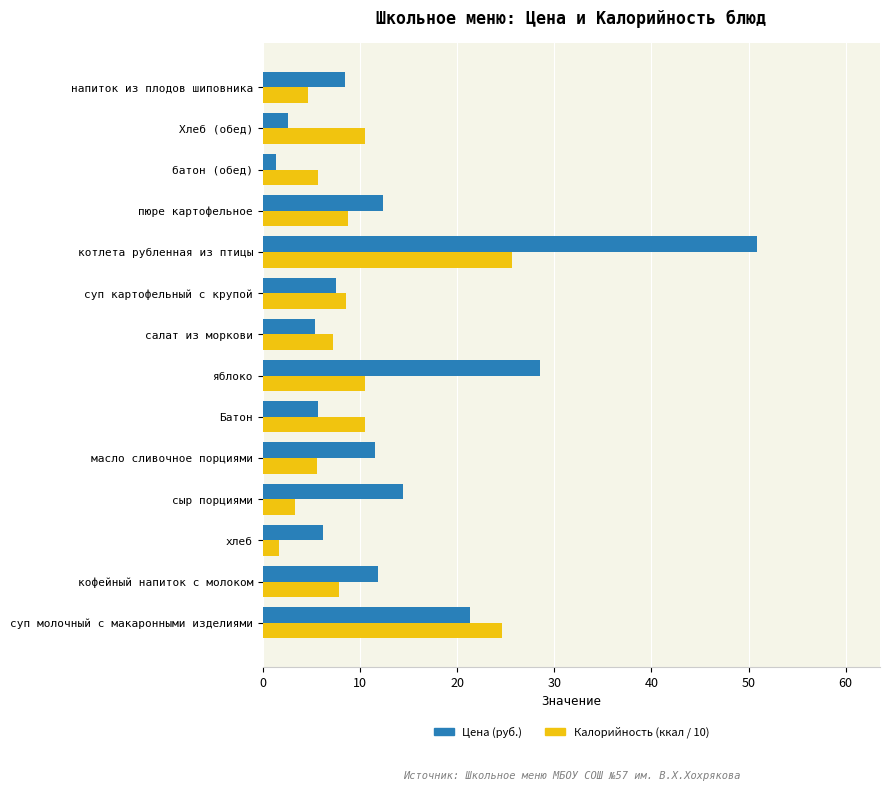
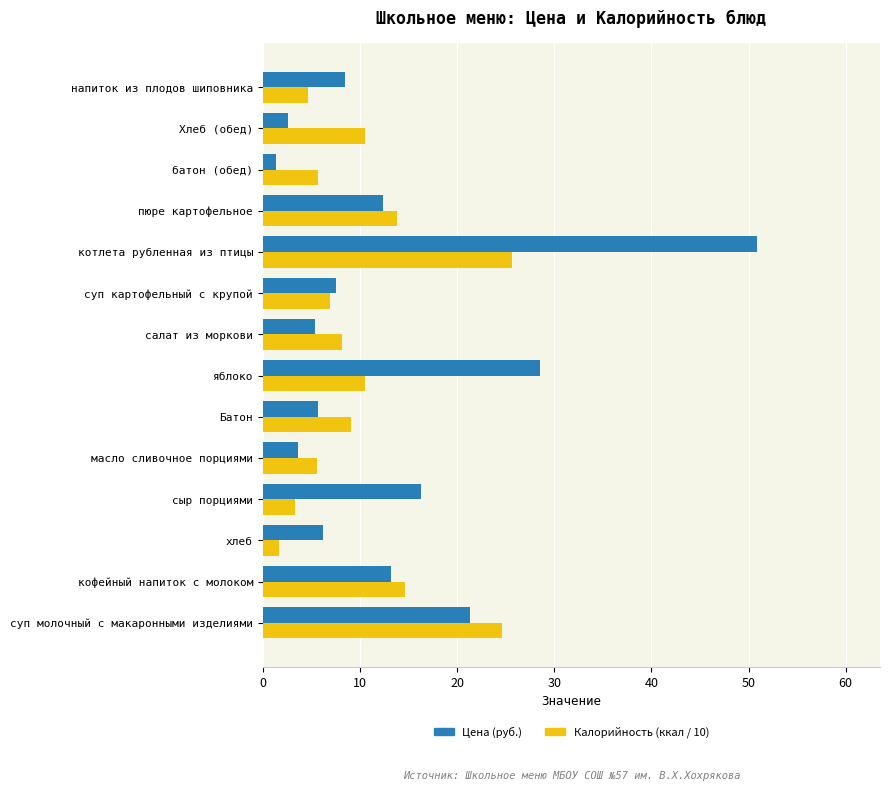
Калорийность (ккал / 10), пюре картофельное: 9 -> 14
Калорийность (ккал / 10), суп картофельный с крупой: 9 -> 7
Калорийность (ккал / 10), салат из моркови: 7 -> 8
Калорийность (ккал / 10), Батон: 10 -> 9
Цена (руб.), масло сливочное порциями: 12 -> 4
Цена (руб.), сыр порциями: 14 -> 16
Цена (руб.), кофейный напиток с молоком: 12 -> 13
Калорийность (ккал / 10), кофейный напиток с молоком: 8 -> 15
